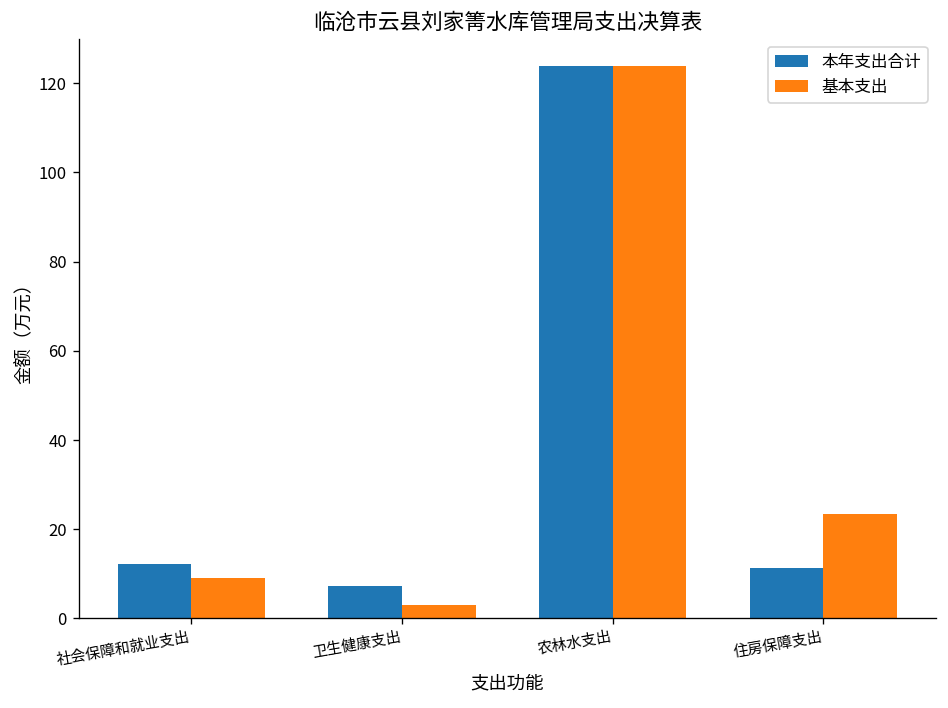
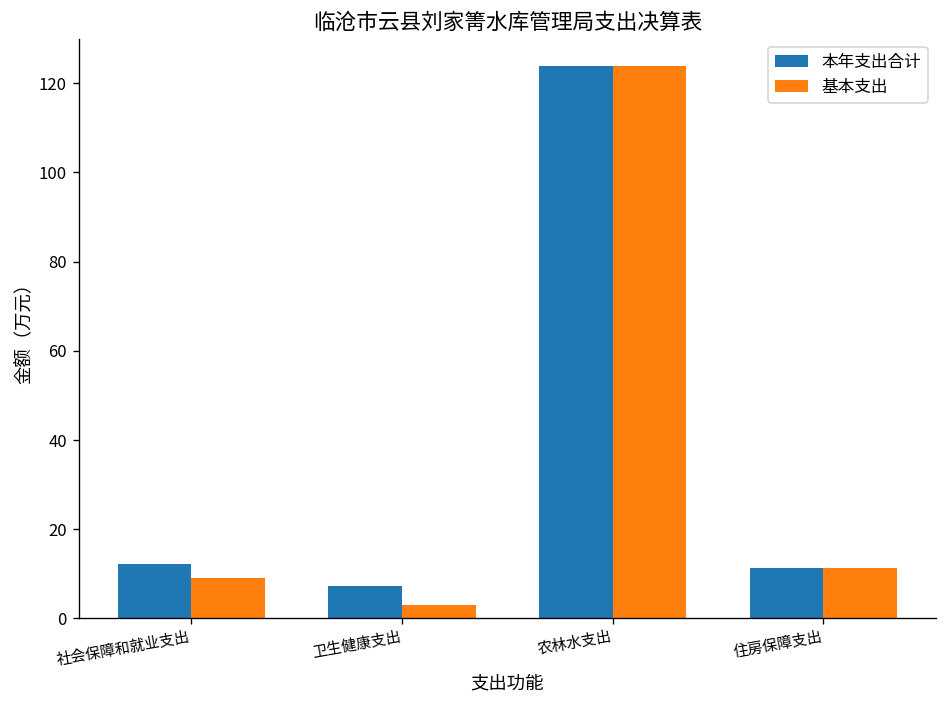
基本支出, 住房保障支出: 23 -> 11
